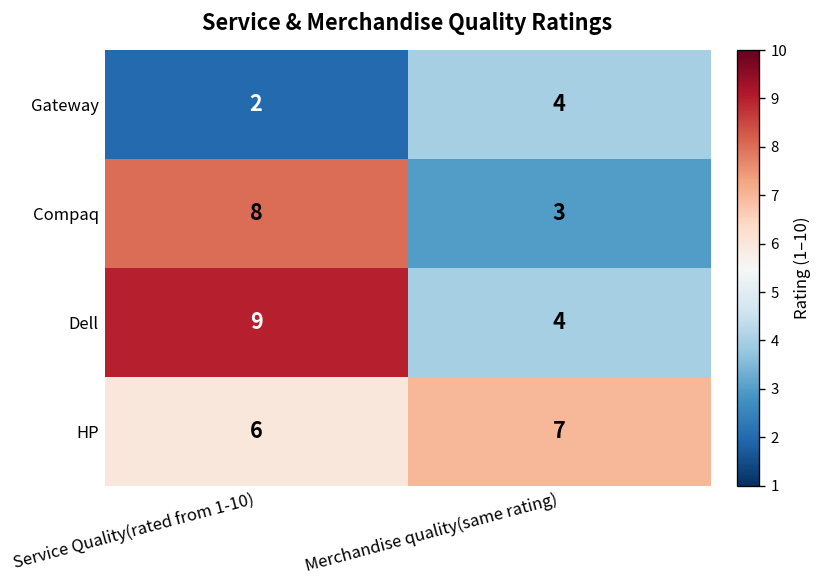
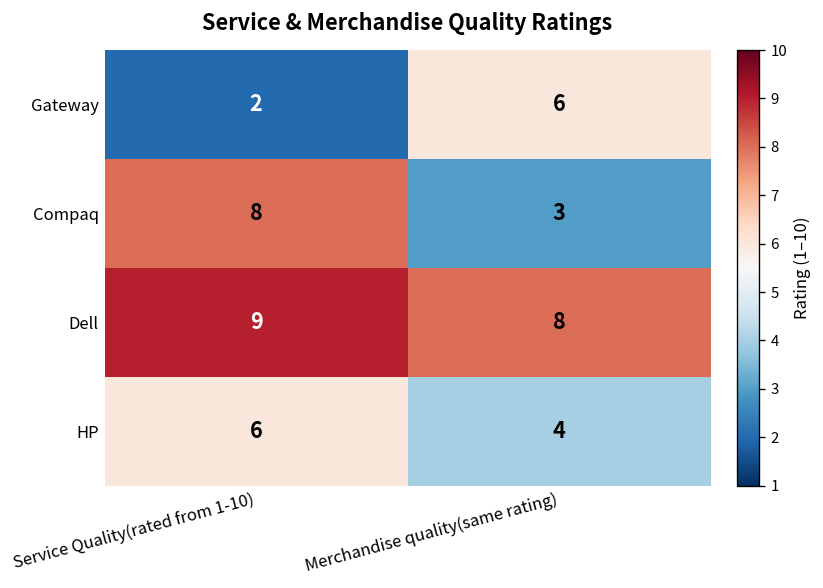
Gateway, Merchandise quality(same rating): 4 -> 6
Dell, Merchandise quality(same rating): 4 -> 8
HP, Merchandise quality(same rating): 7 -> 4
